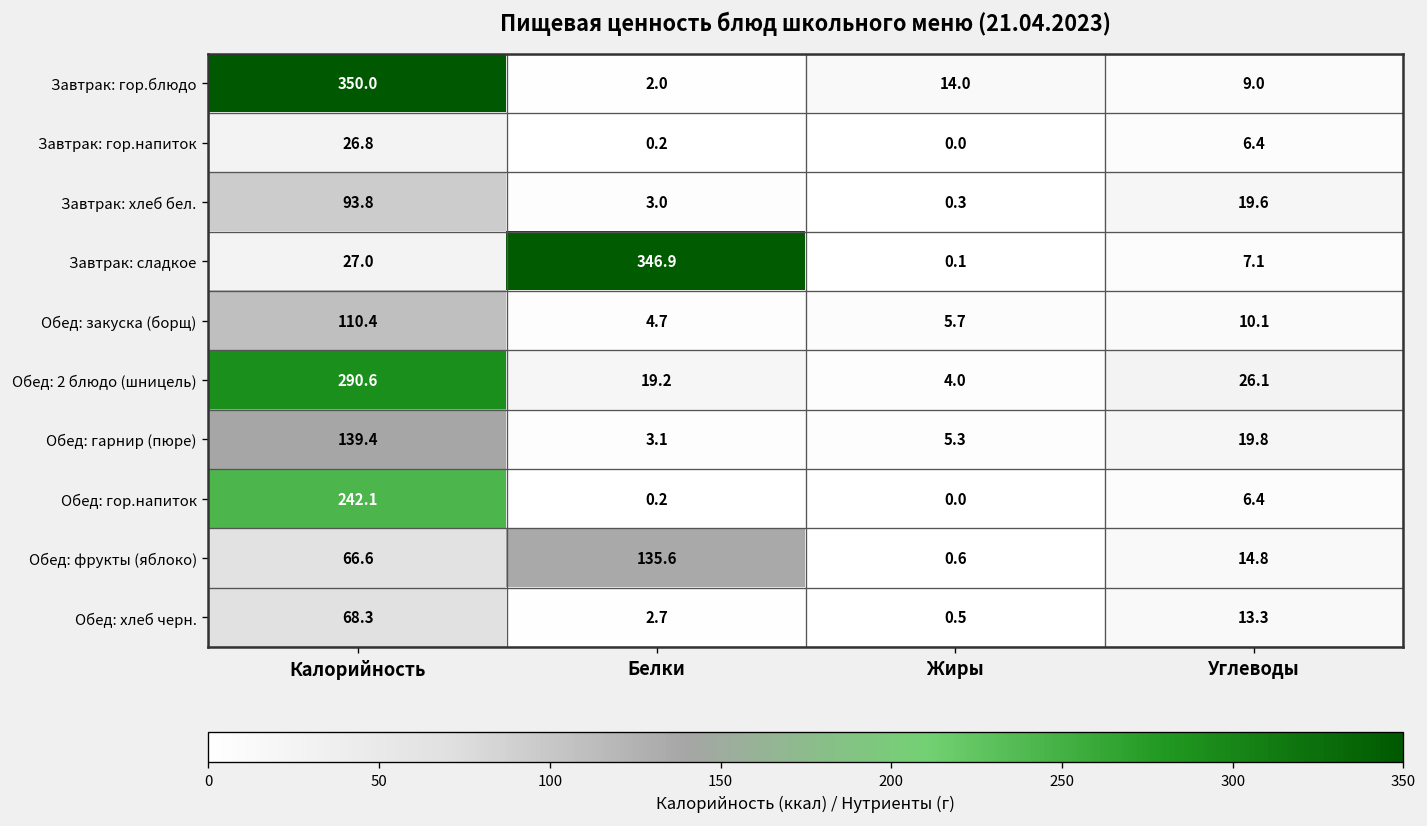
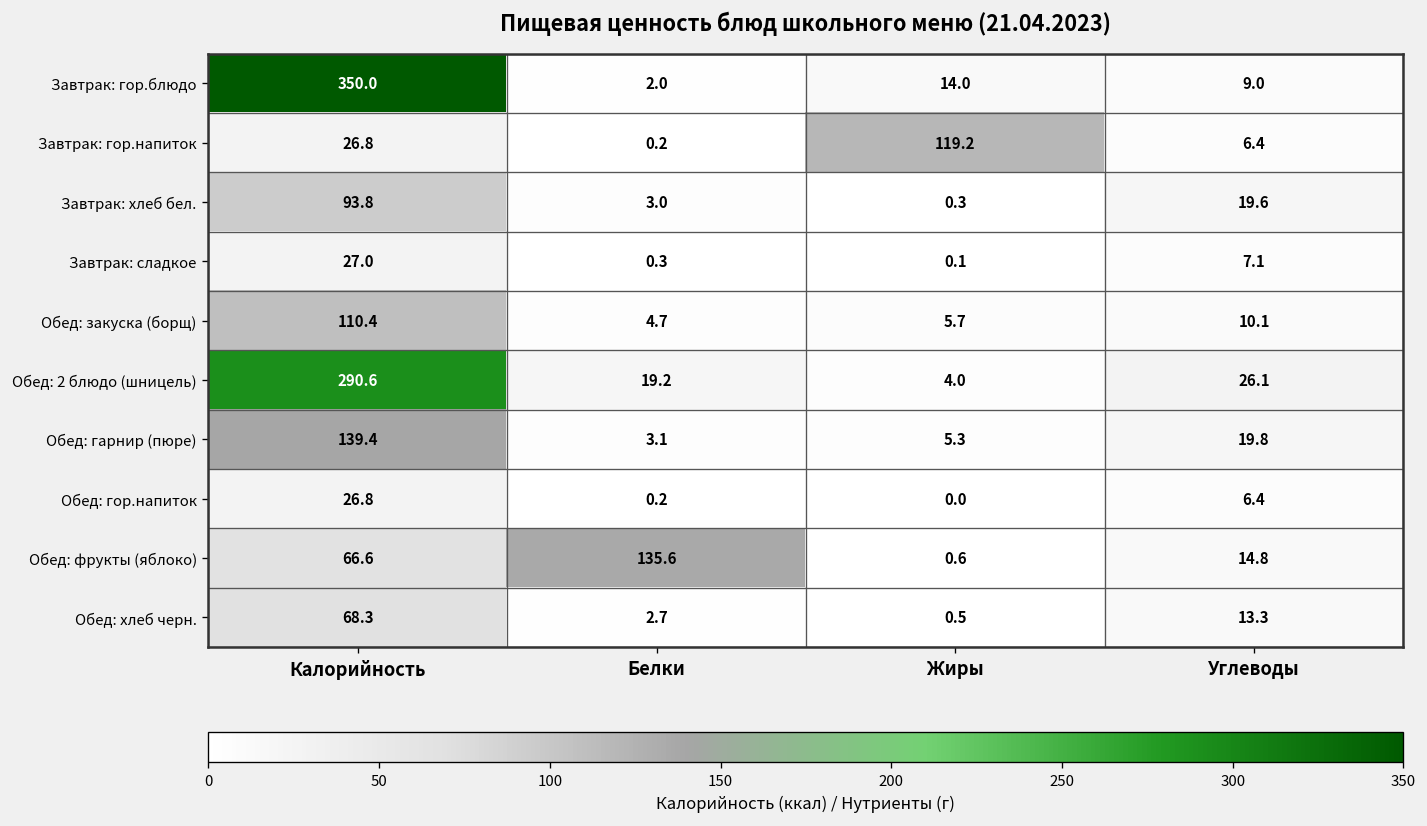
Завтрак: гор.напиток, Жиры: 0.0 -> 119.2
Завтрак: сладкое, Белки: 346.9 -> 0.3
Обед: гор.напиток, Калорийность: 242.1 -> 26.8
